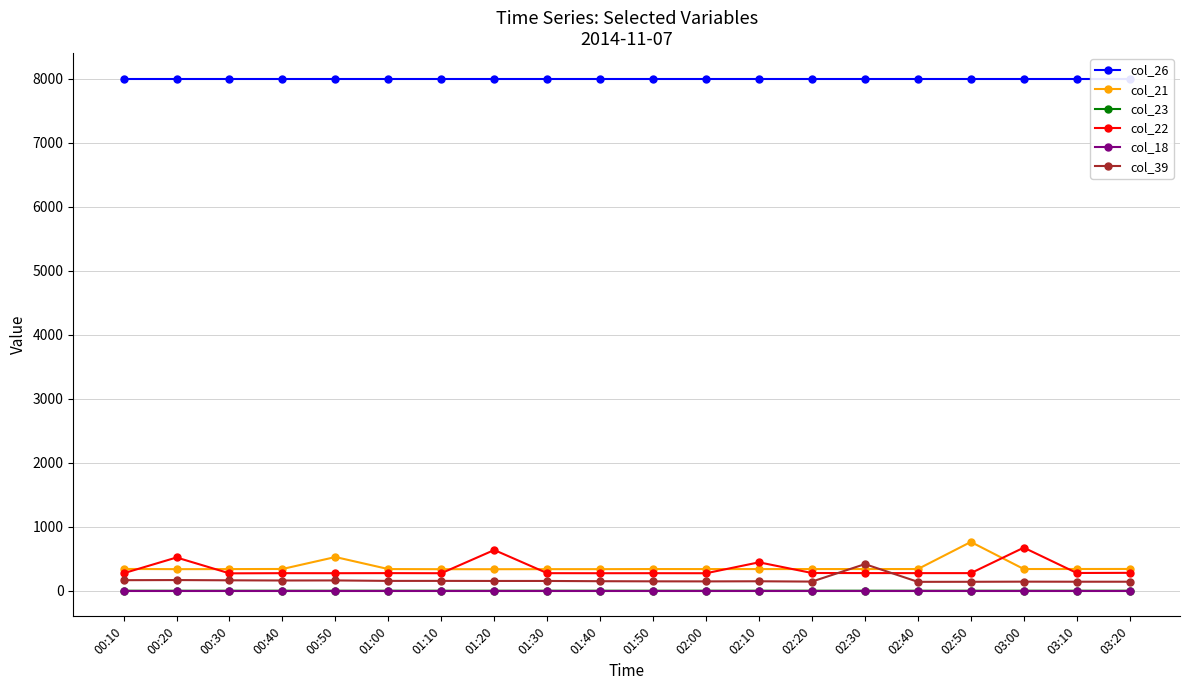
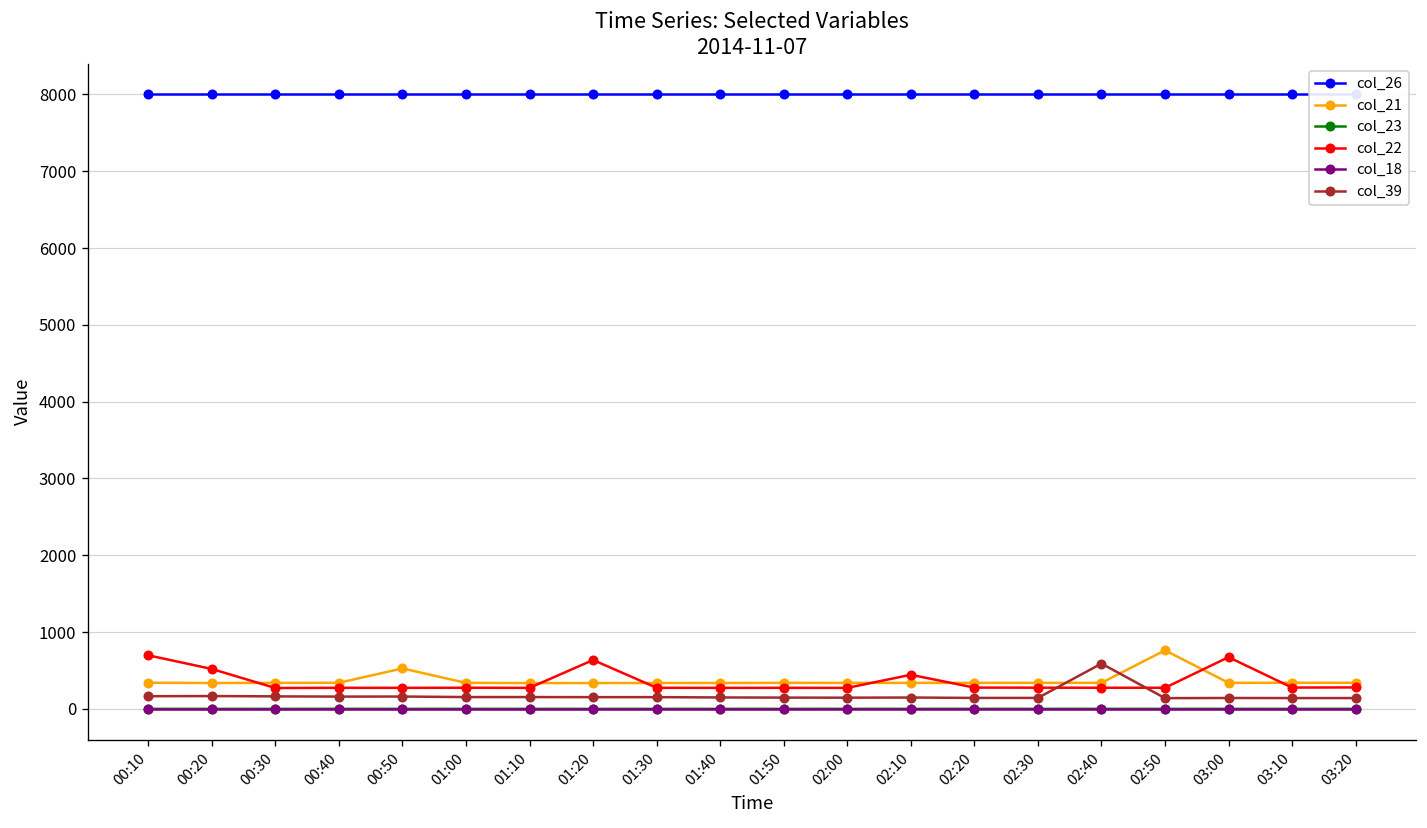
col_22, 00:10: 300 -> 700
col_39, 02:30: 400 -> 100
col_39, 02:40: 100 -> 600
